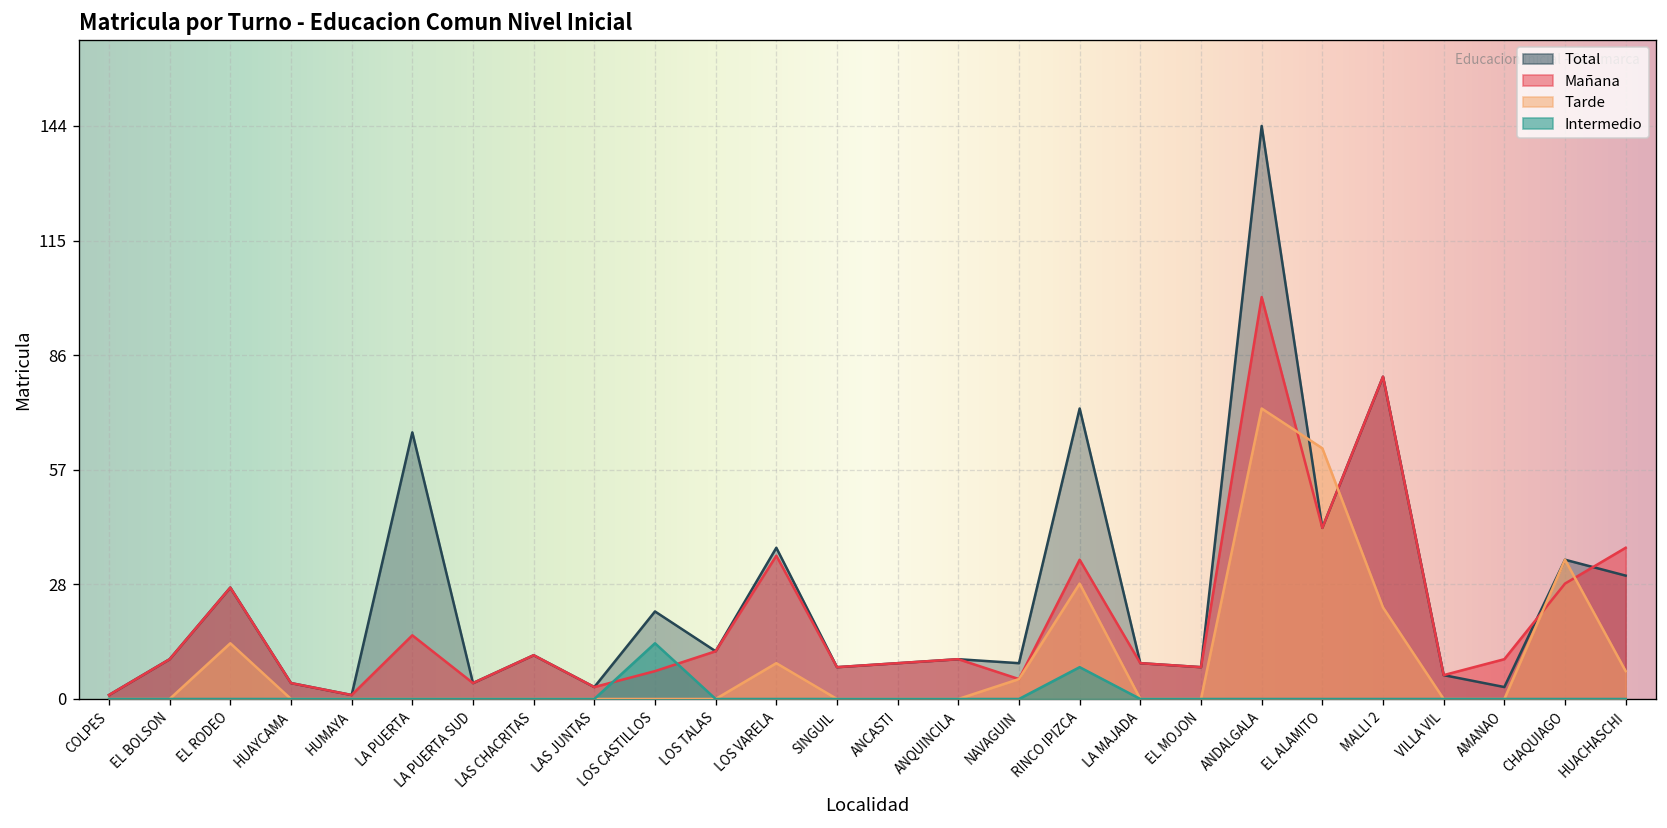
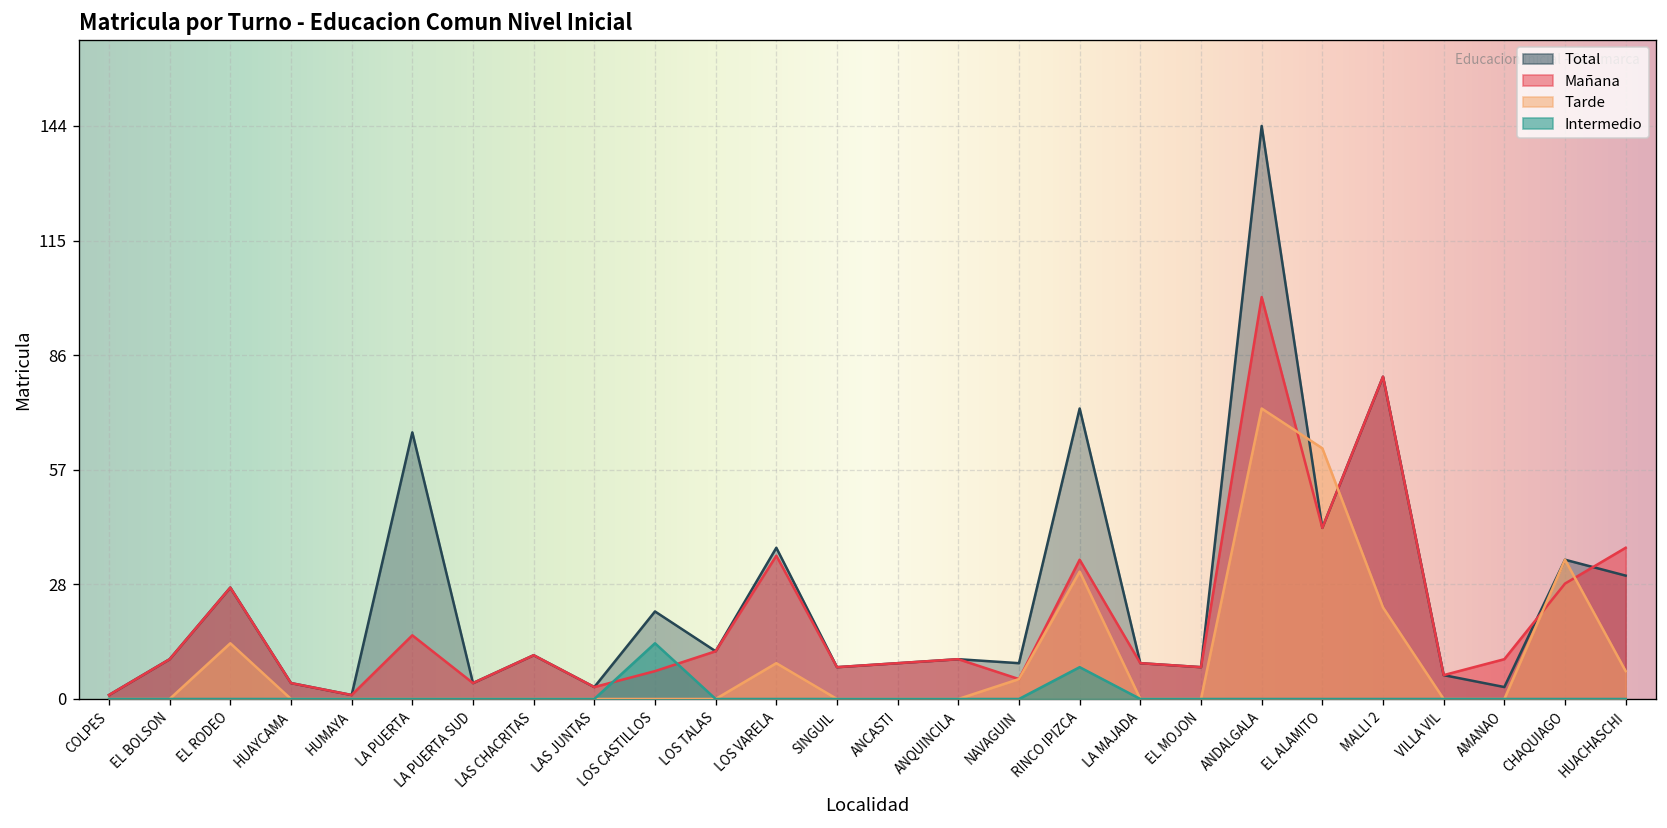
Tarde, RINCO IPIZCA: 29 -> 32
